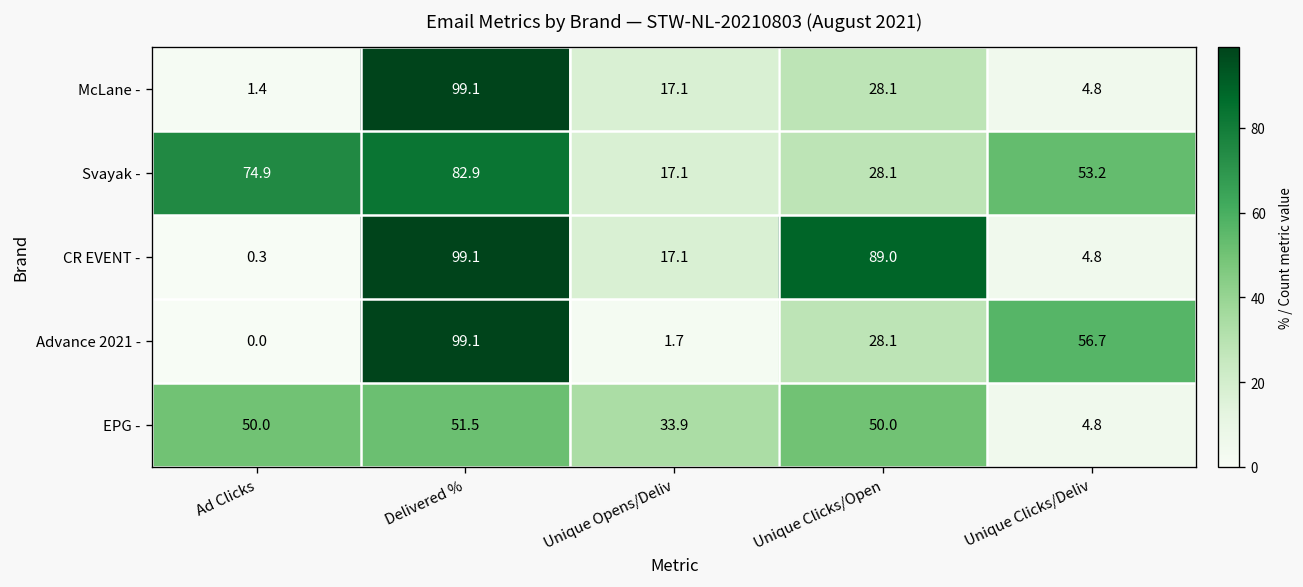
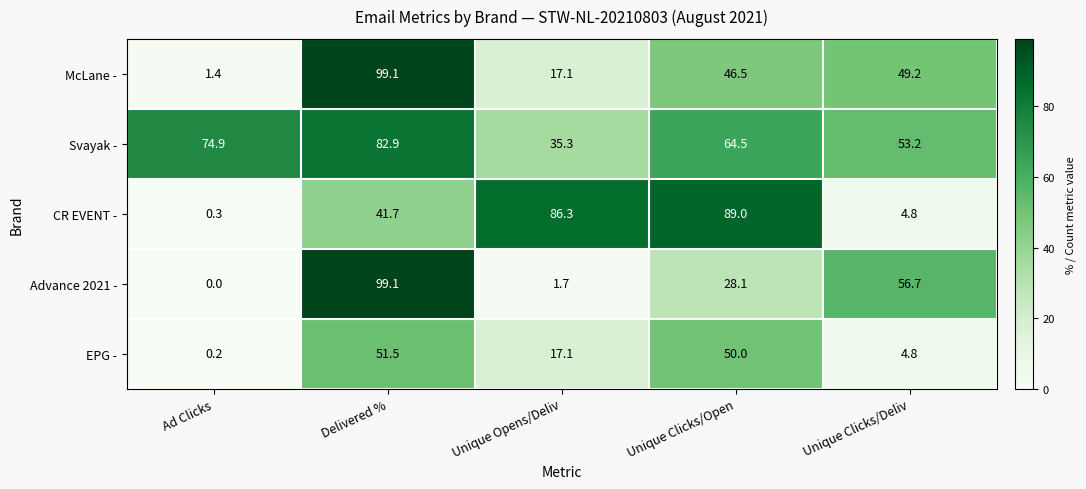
McLane -, Unique Clicks/Open: 28.1 -> 46.5
McLane -, Unique Clicks/Deliv: 4.8 -> 49.2
Svayak -, Unique Opens/Deliv: 17.1 -> 35.3
Svayak -, Unique Clicks/Open: 28.1 -> 64.5
CR EVENT -, Delivered %: 99.1 -> 41.7
CR EVENT -, Unique Opens/Deliv: 17.1 -> 86.3
EPG -, Ad Clicks: 50.0 -> 0.2
EPG -, Unique Opens/Deliv: 33.9 -> 17.1
